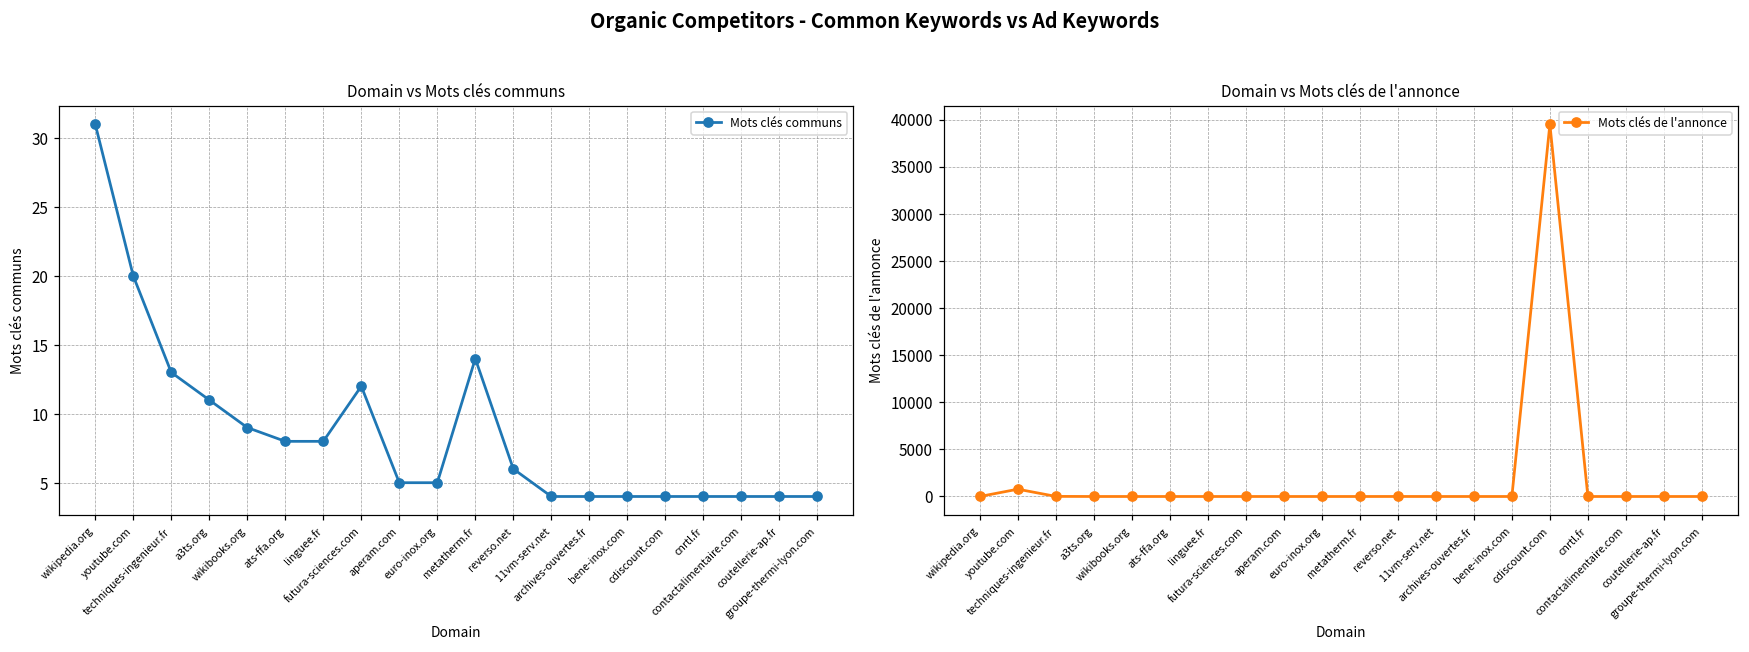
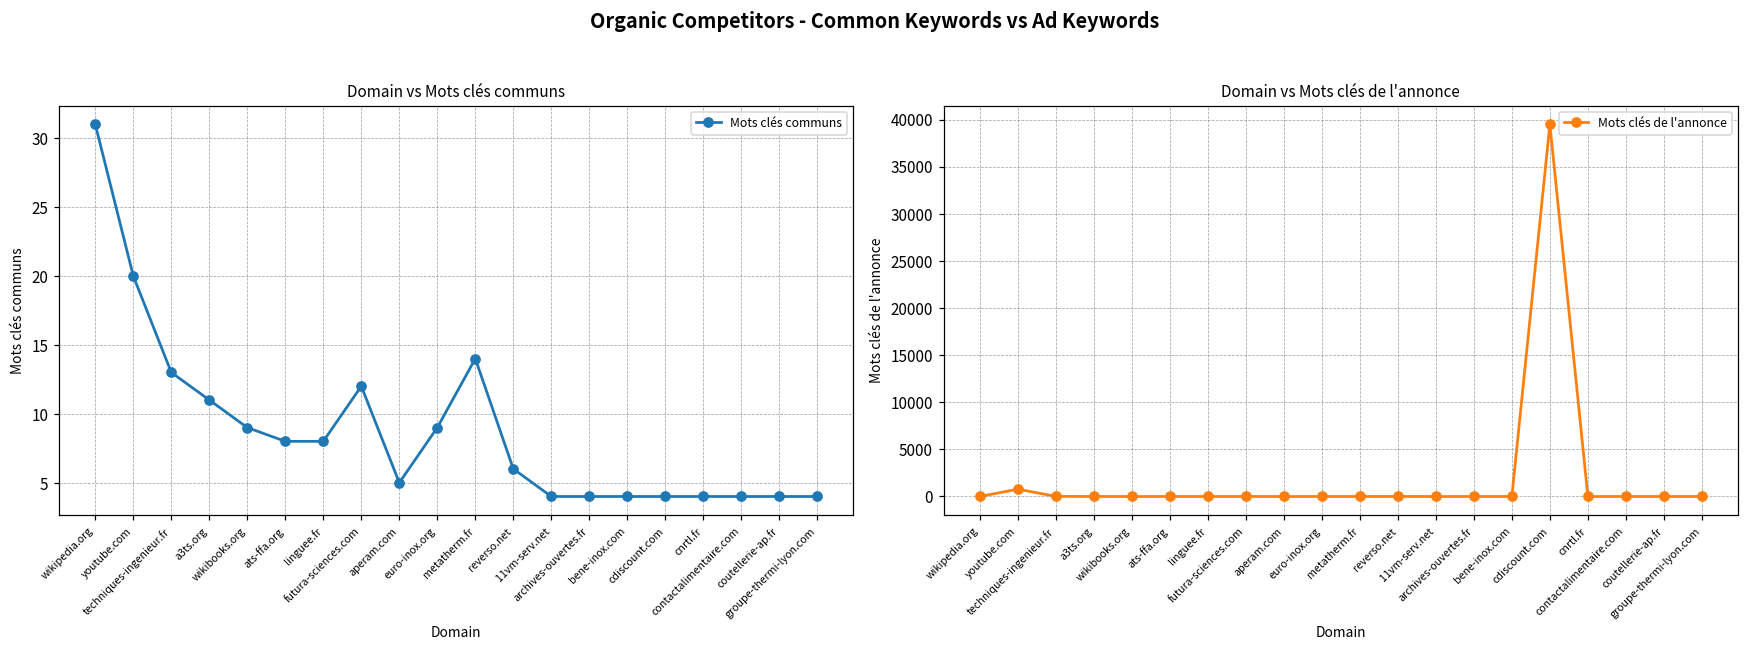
Domain vs Mots clés communs, euro-inox.org: 5 -> 9
